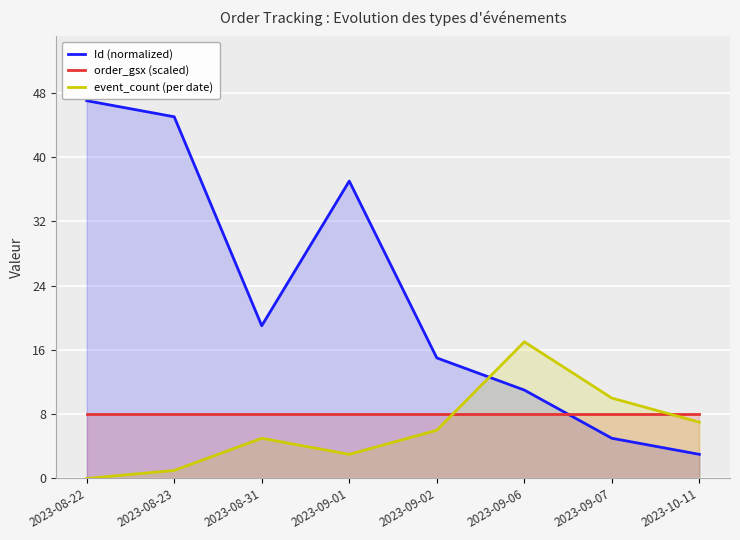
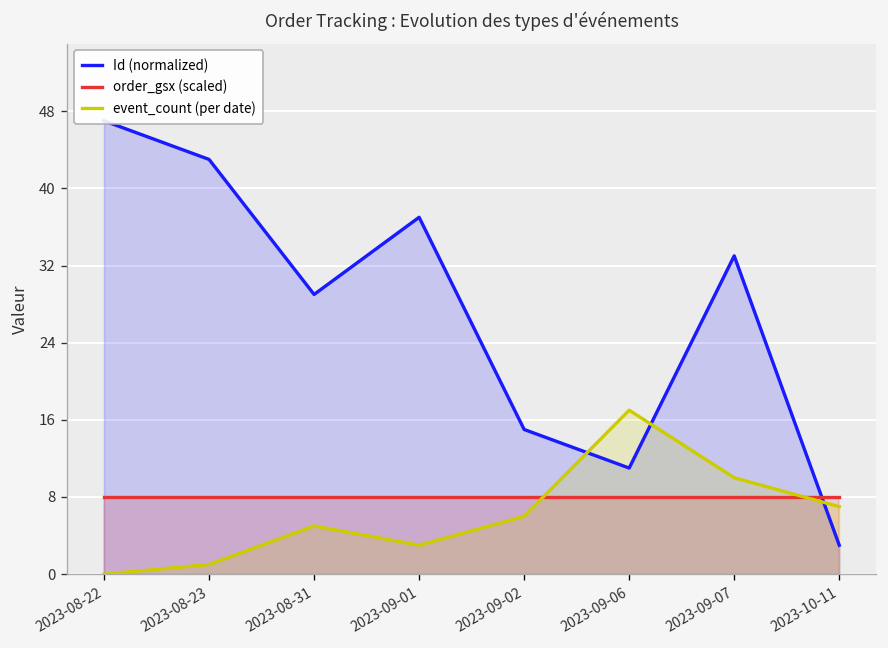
Id (normalized), 2023-08-23: 45 -> 43
Id (normalized), 2023-08-31: 19 -> 29
Id (normalized), 2023-09-07: 5 -> 33
